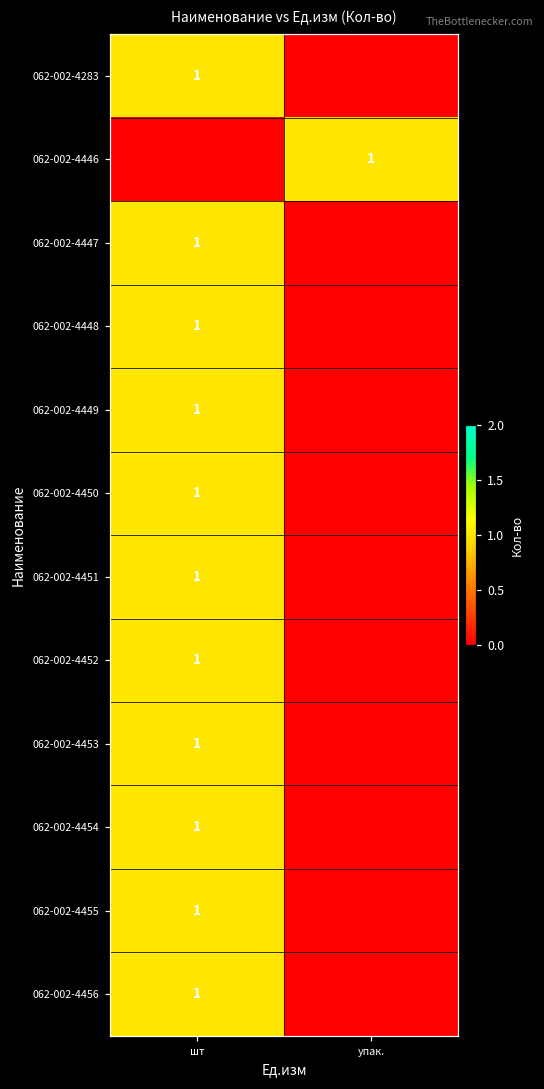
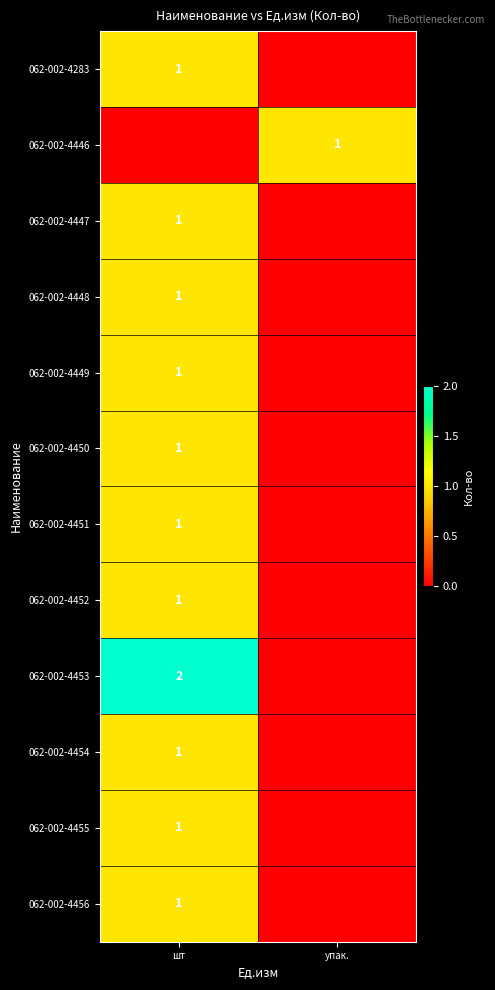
062-002-4453, шт: 1 -> 2
